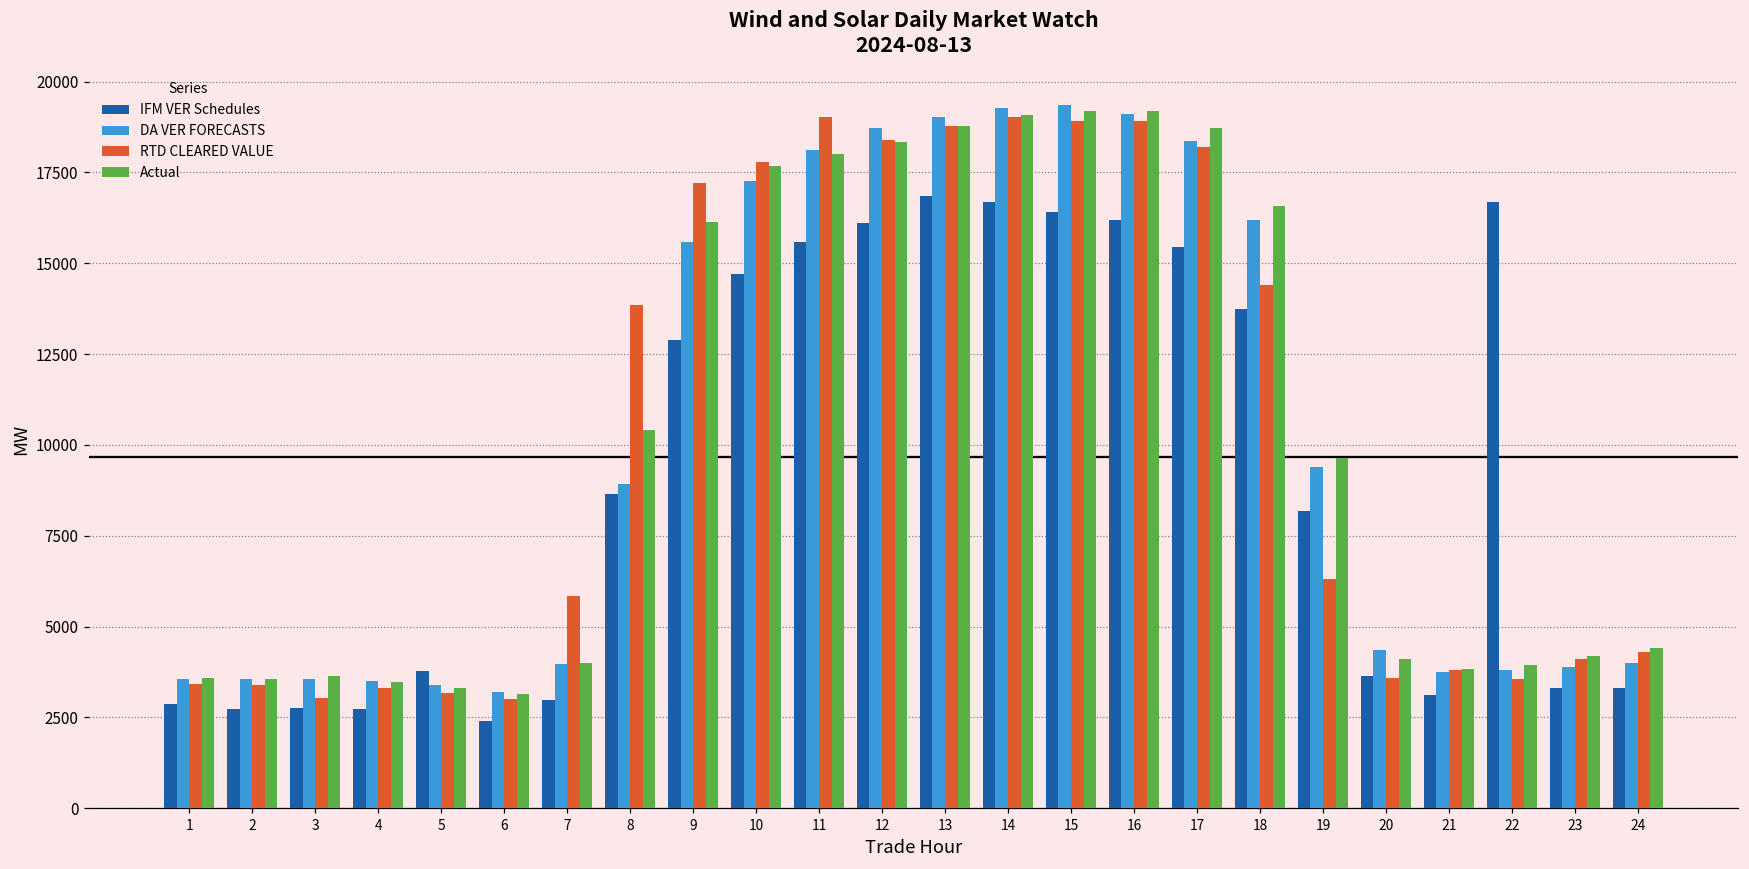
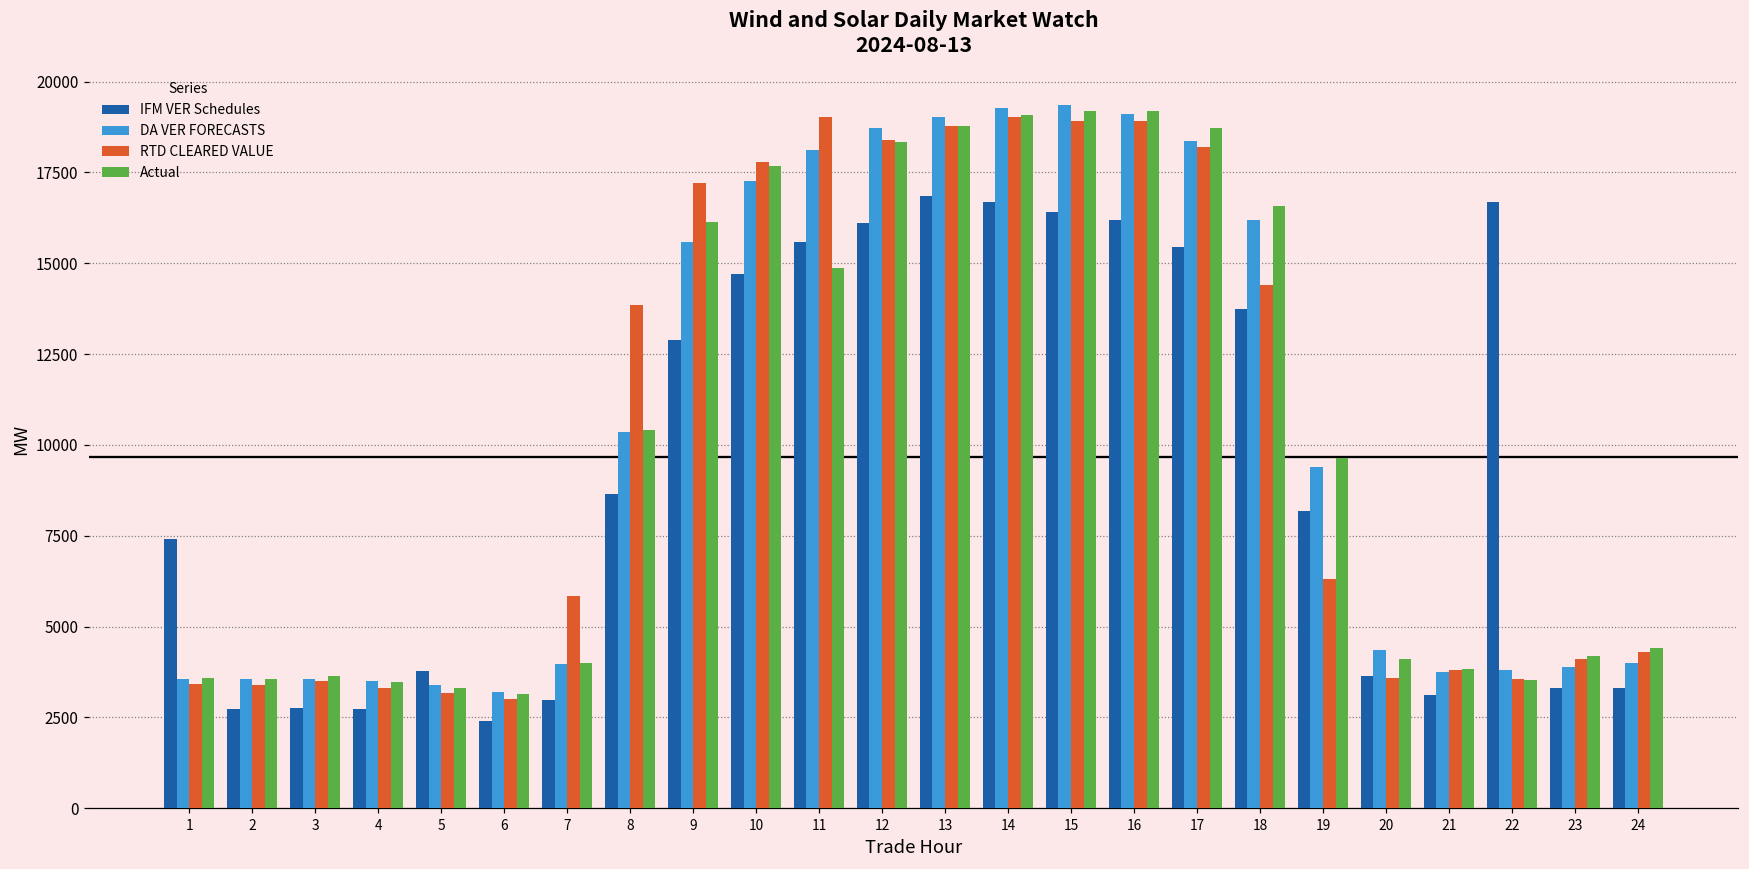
IFM VER Schedules, 1: 2900 -> 7400
RTD CLEARED VALUE, 3: 3000 -> 3500
DA VER FORECASTS, 8: 8900 -> 10400
Actual, 11: 18000 -> 14900
Actual, 22: 3900 -> 3500
